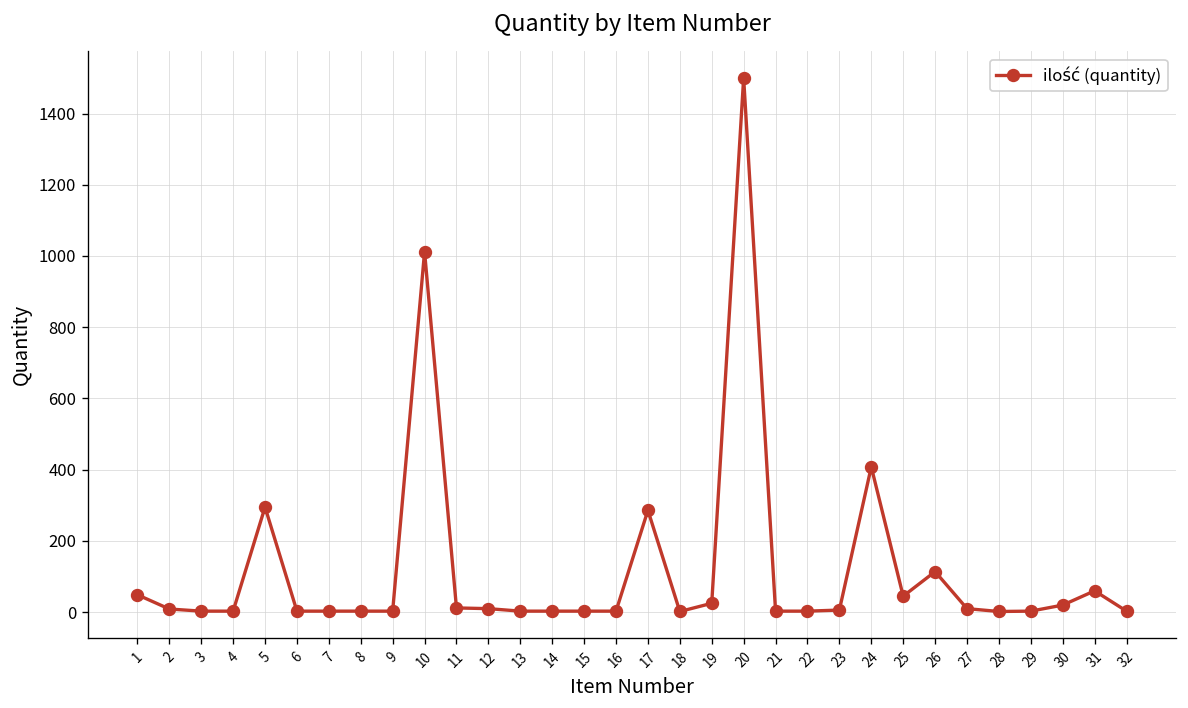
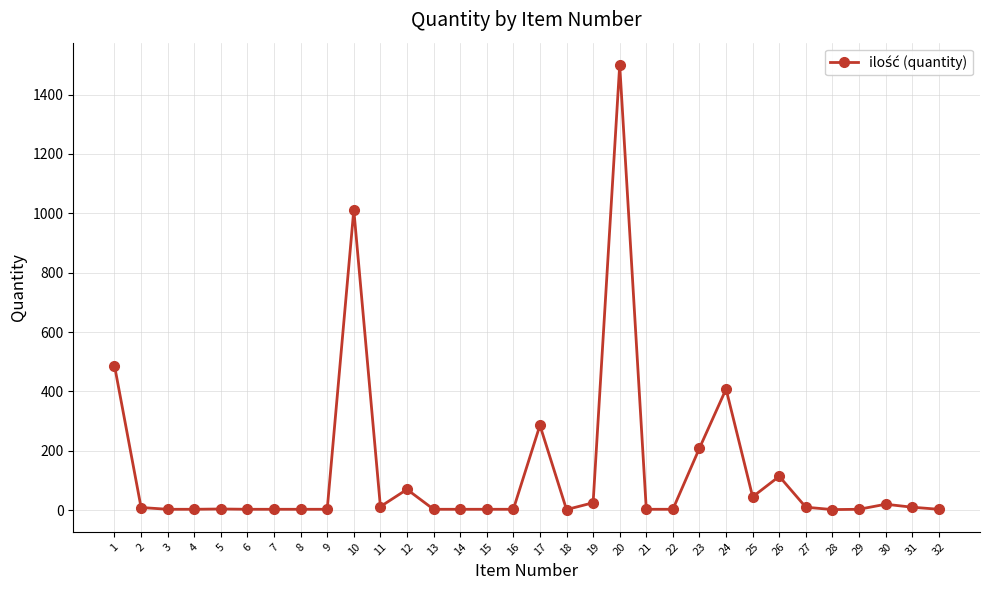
1: 50 -> 490
5: 300 -> 0
12: 10 -> 70
23: 10 -> 210
31: 60 -> 10
